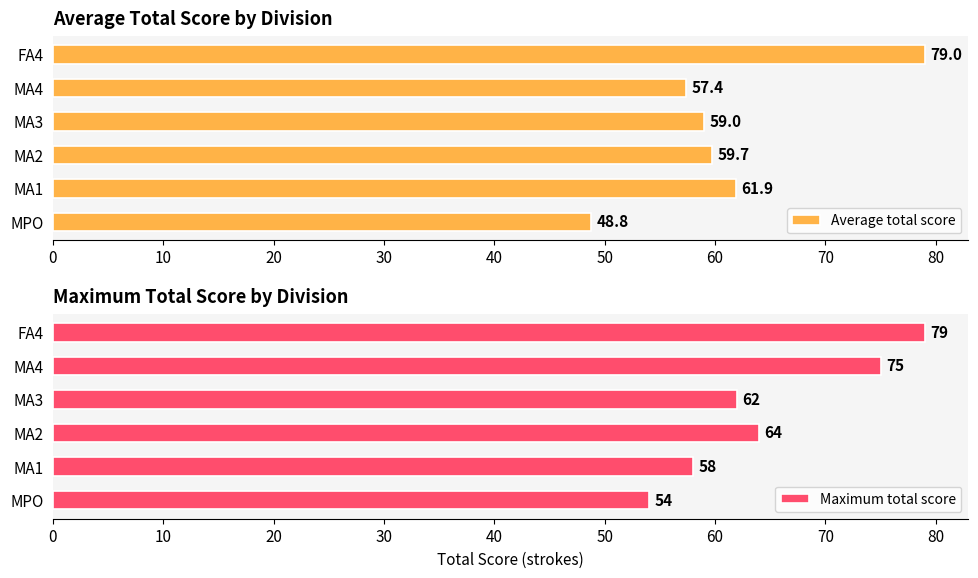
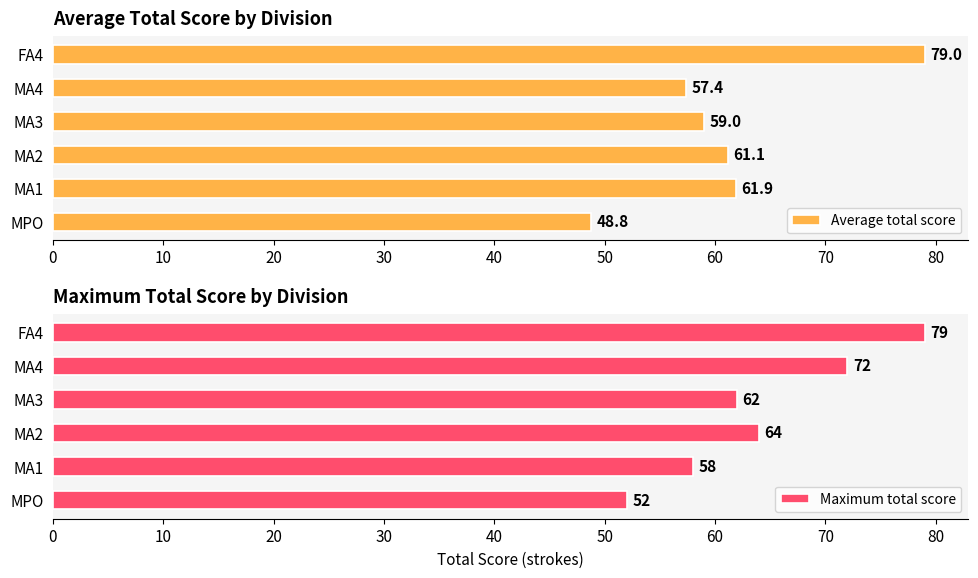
Average Total Score by Division, MA2: 59.7 -> 61.1
Maximum Total Score by Division, MA4: 75 -> 72
Maximum Total Score by Division, MPO: 54 -> 52
